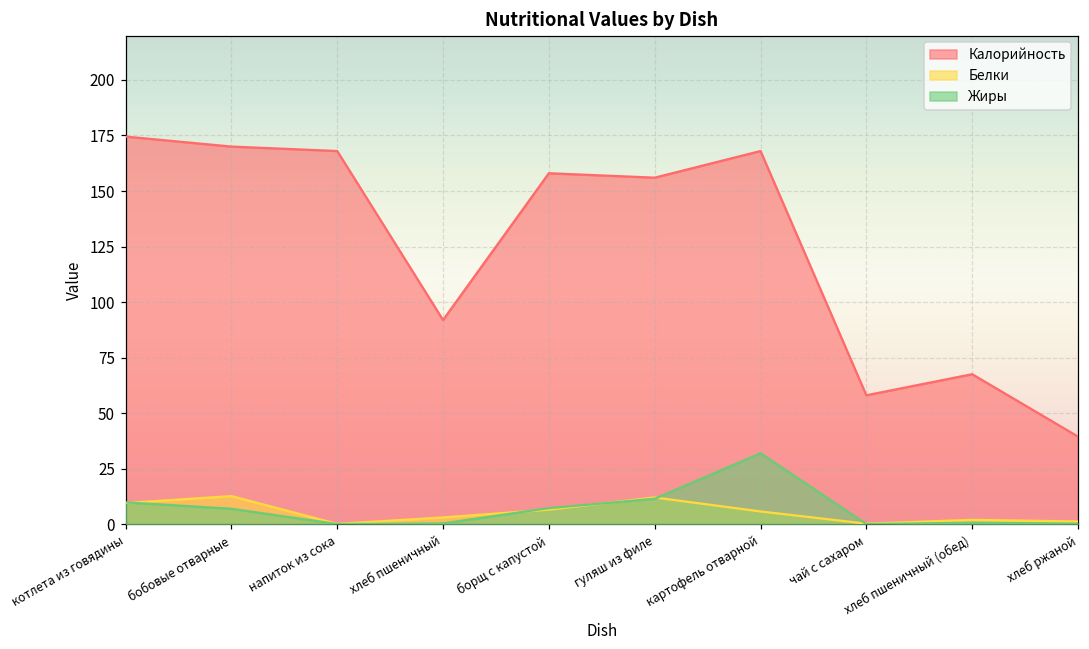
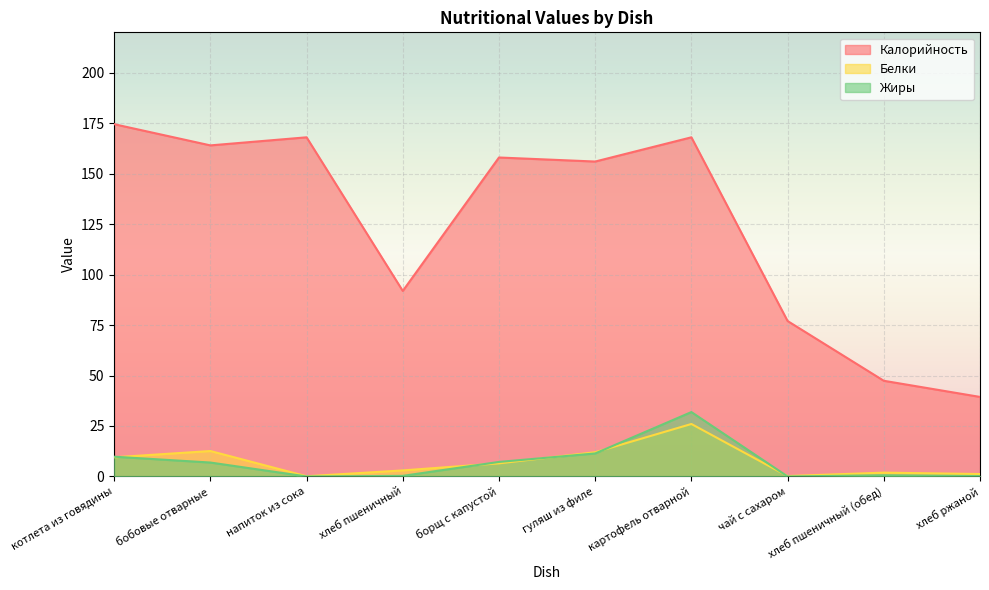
Калорийность, бобовые отварные: 170 -> 164
Белки, картофель отварной: 6 -> 26
Калорийность, чай с сахаром: 58 -> 77
Калорийность, хлеб пшеничный (обед): 68 -> 47
